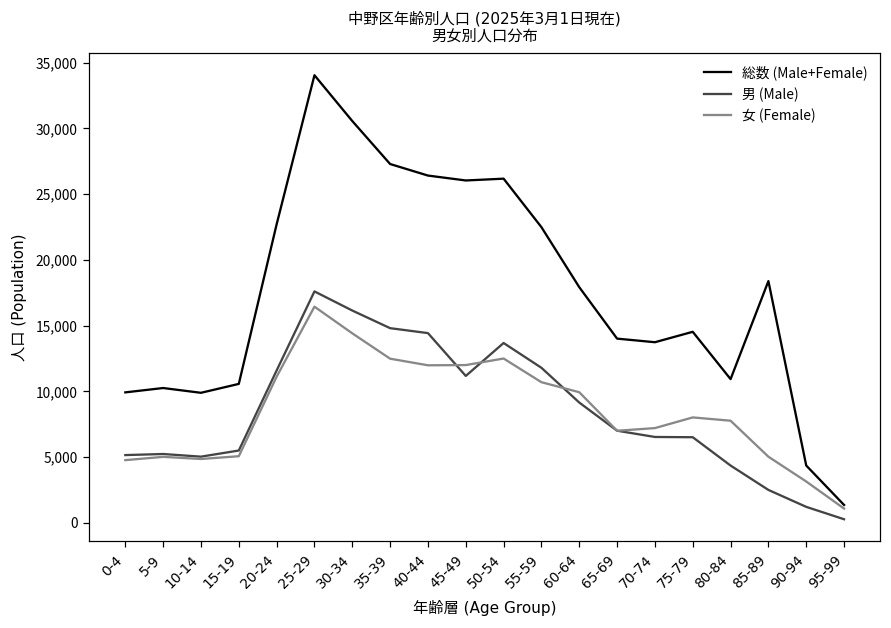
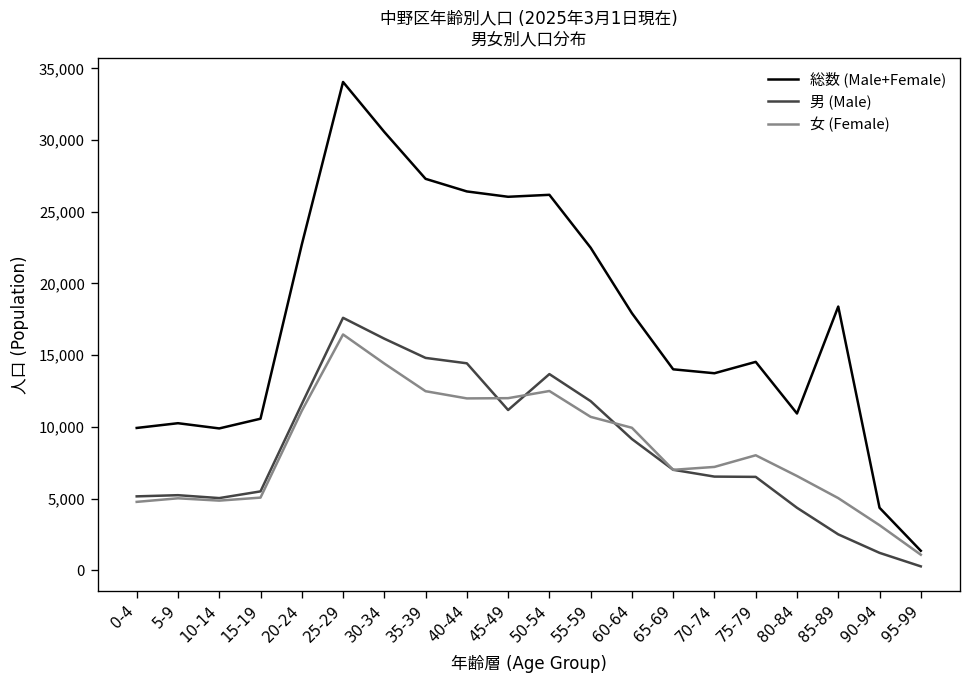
女 (Female), 80-84: 7,800 -> 6,600
